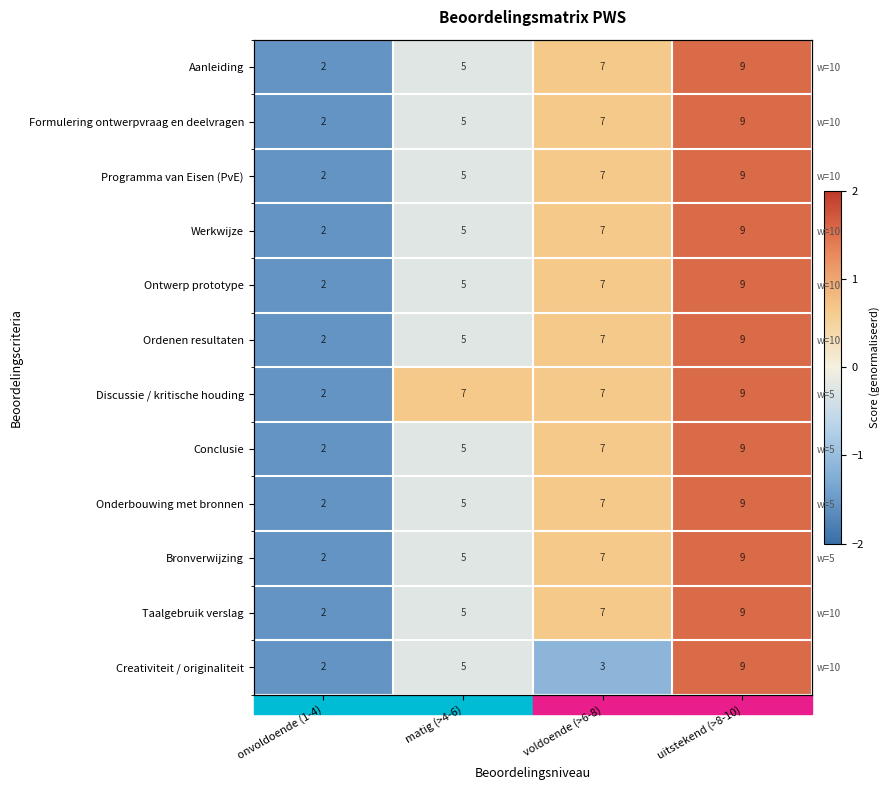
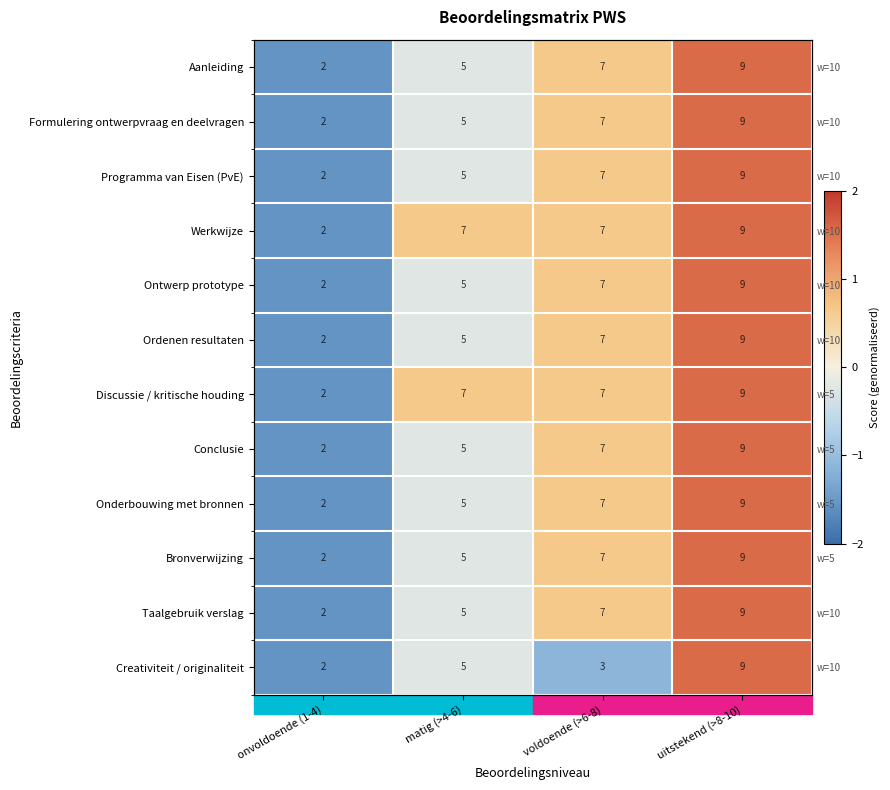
Werkwijze, matig (>4-6): 5 -> 7
